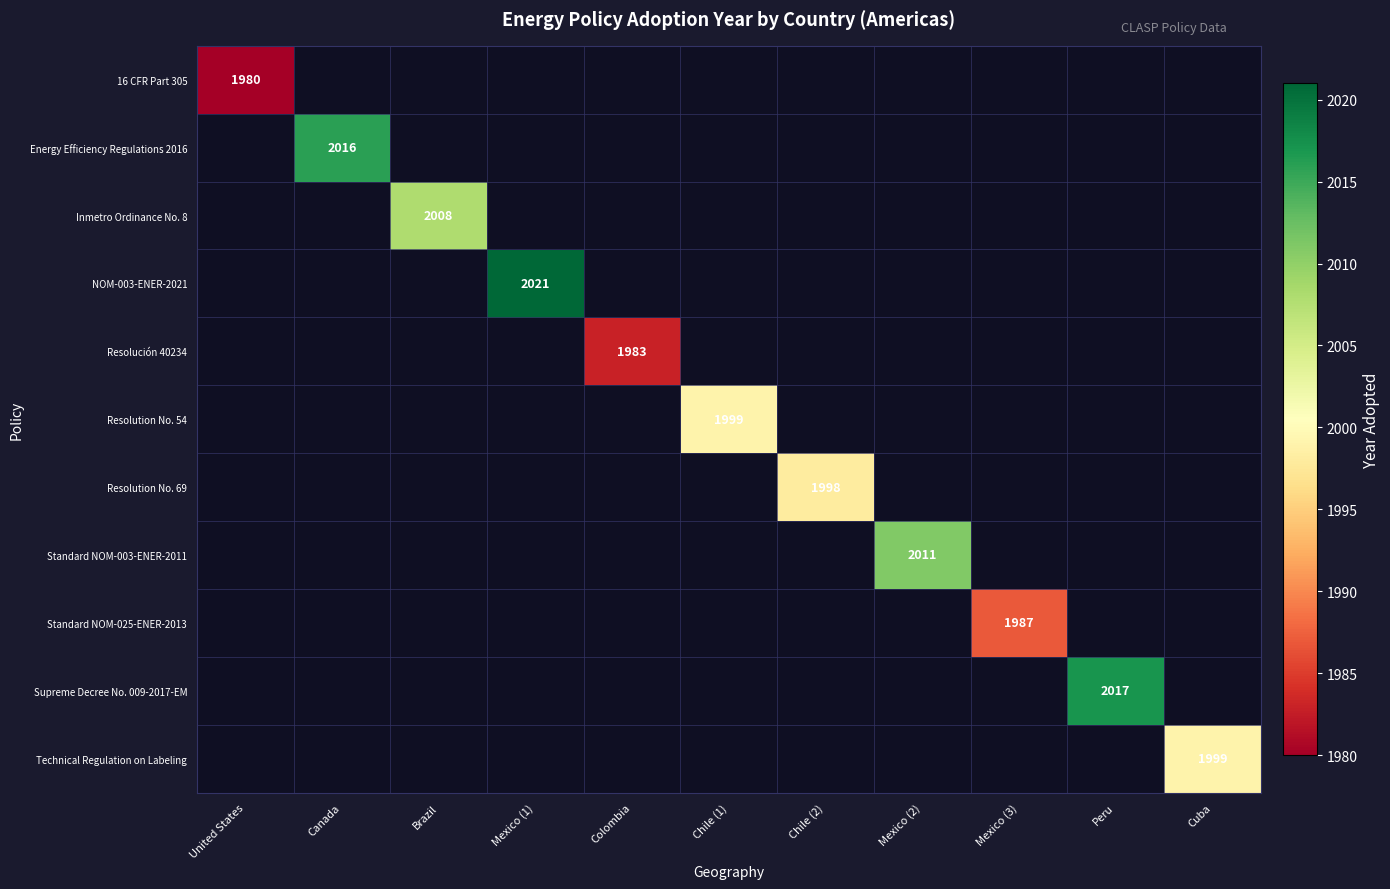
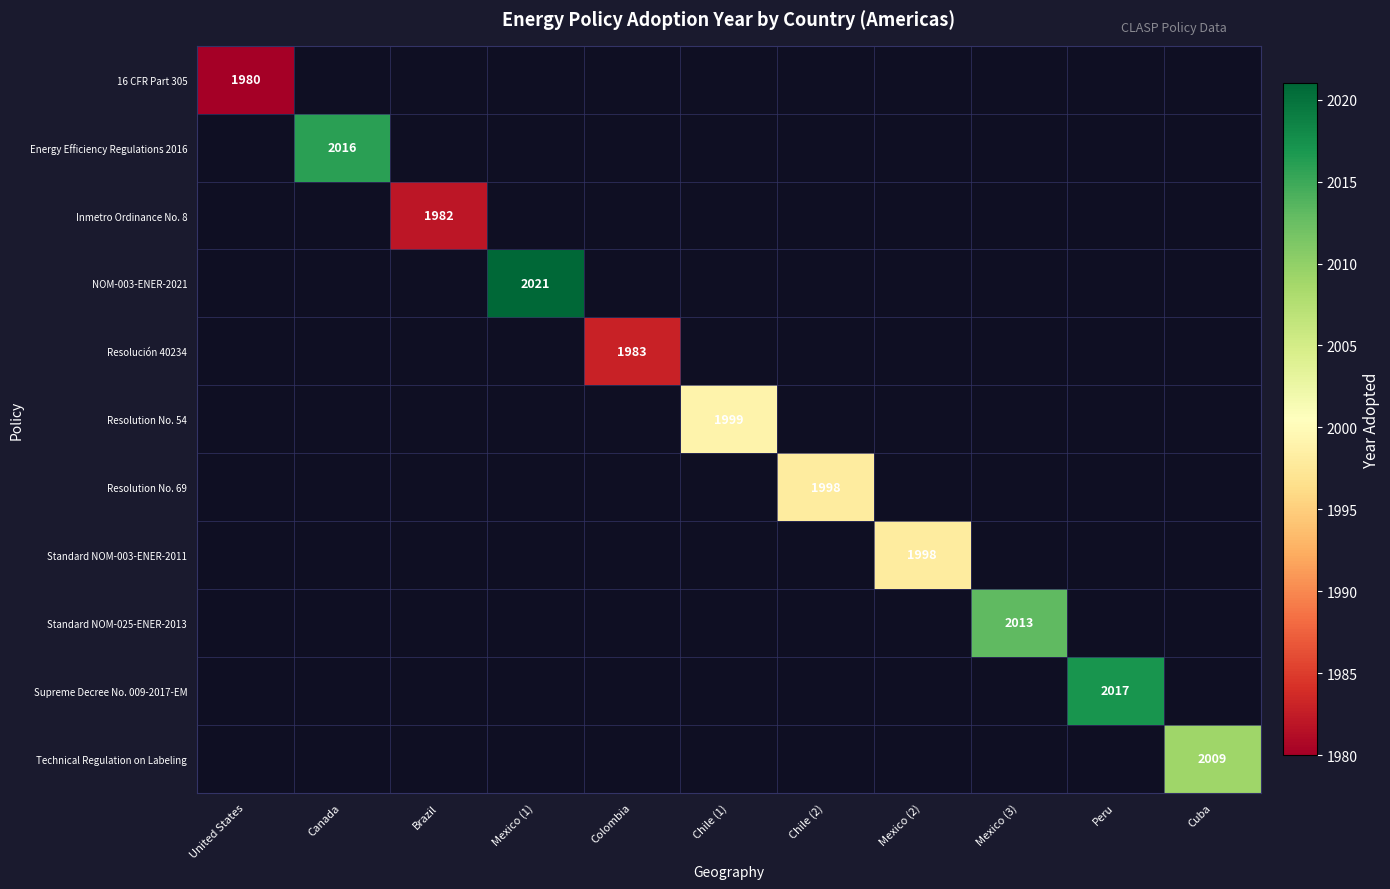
Inmetro Ordinance No. 8, Brazil: 2008 -> 1982
Standard NOM-003-ENER-2011, Mexico (2): 2011 -> 1998
Standard NOM-025-ENER-2013, Mexico (3): 1987 -> 2013
Technical Regulation on Labeling, Cuba: 1999 -> 2009
